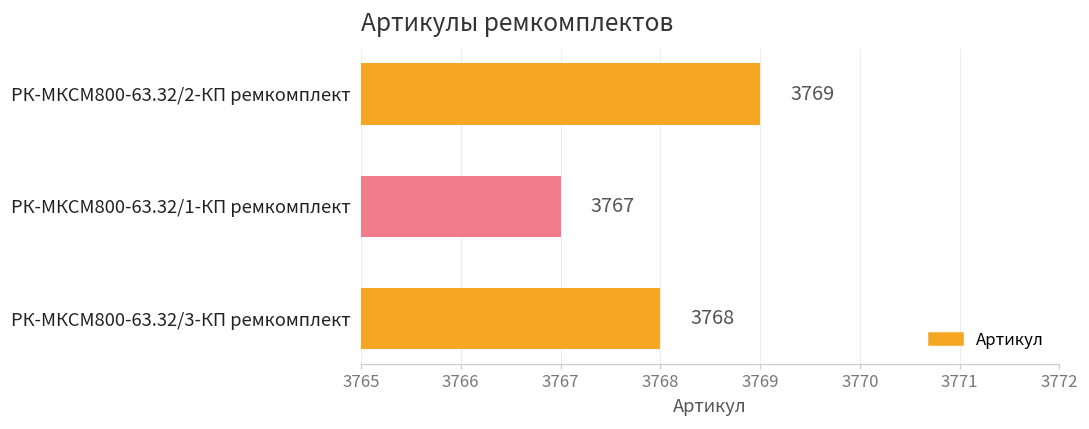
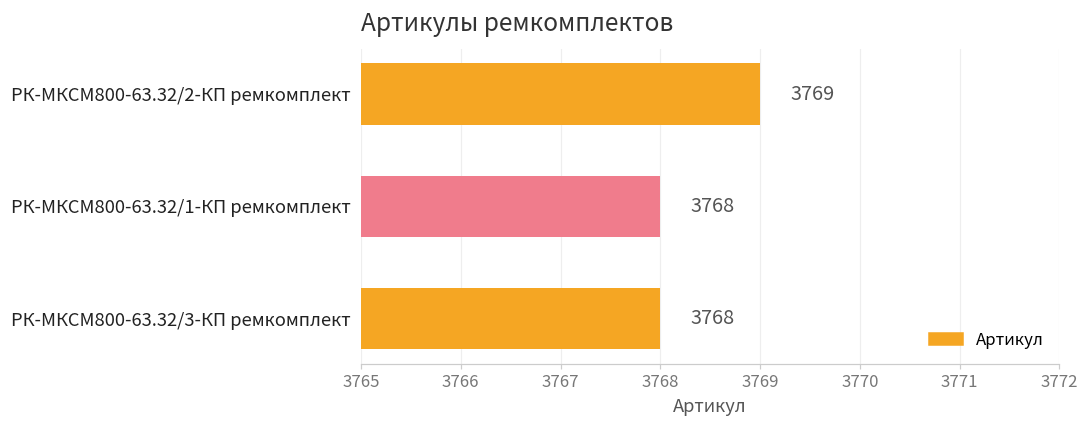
РК-МКСМ800-63.32/1-КП ремкомплект: 3767 -> 3768
